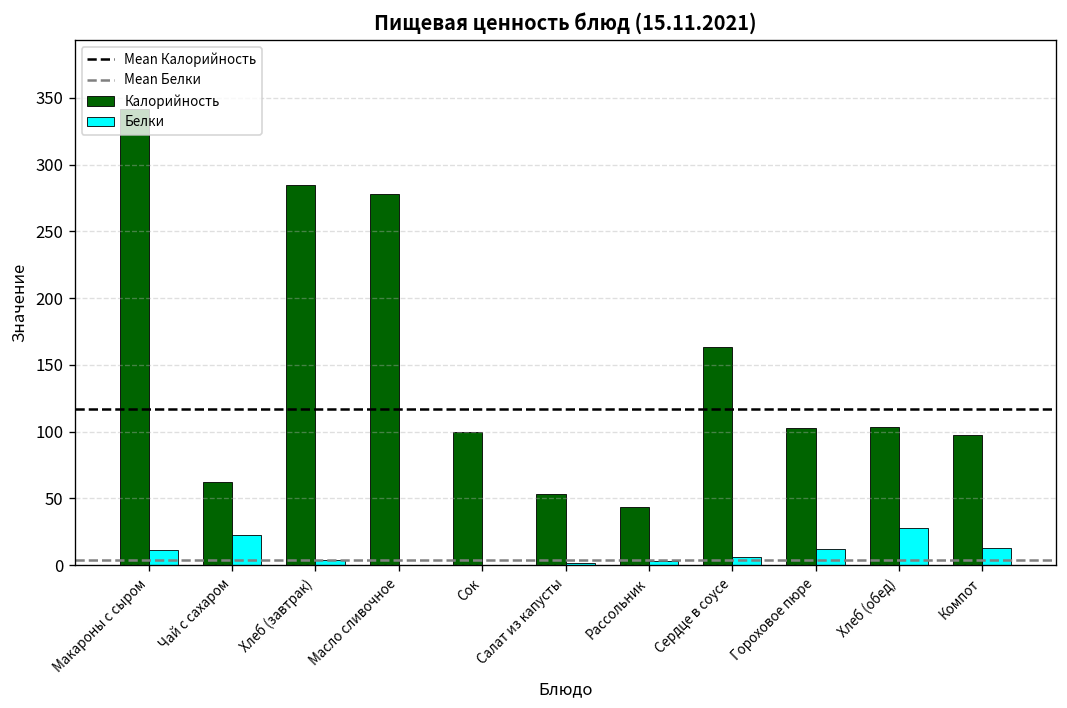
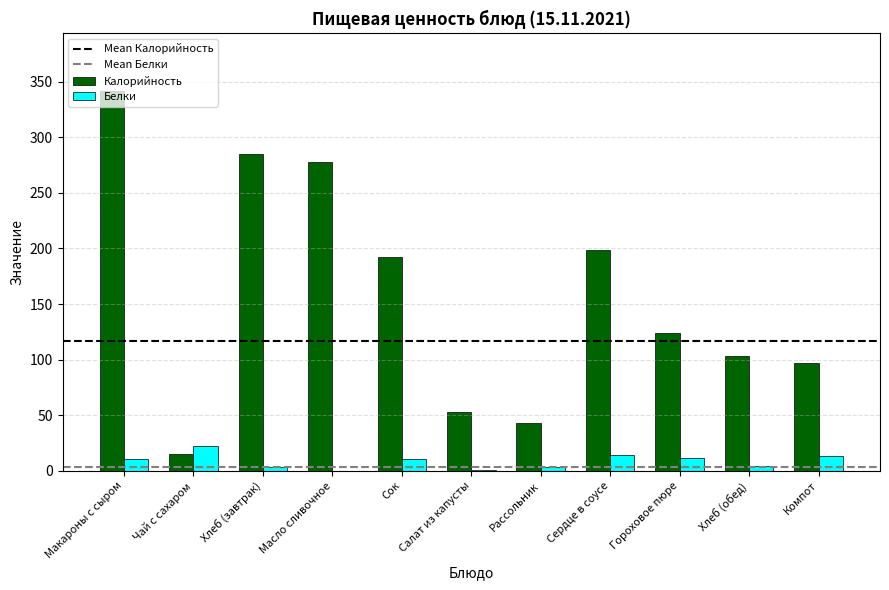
Калорийность, Чай с сахаром: 62 -> 15
Калорийность, Сок: 100 -> 193
Белки, Сок: 0 -> 11
Калорийность, Сердце в соусе: 163 -> 199
Белки, Сердце в соусе: 6 -> 14
Калорийность, Гороховое пюре: 103 -> 124
Белки, Хлеб (обед): 28 -> 5
